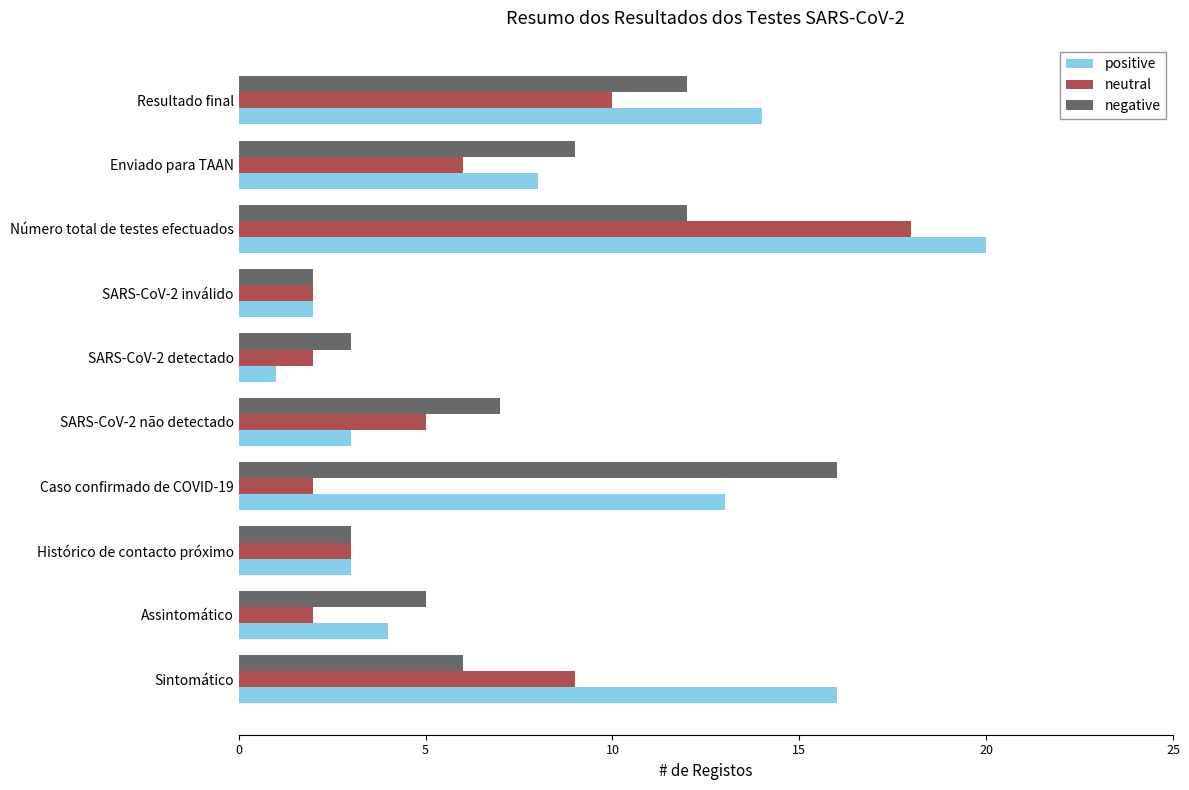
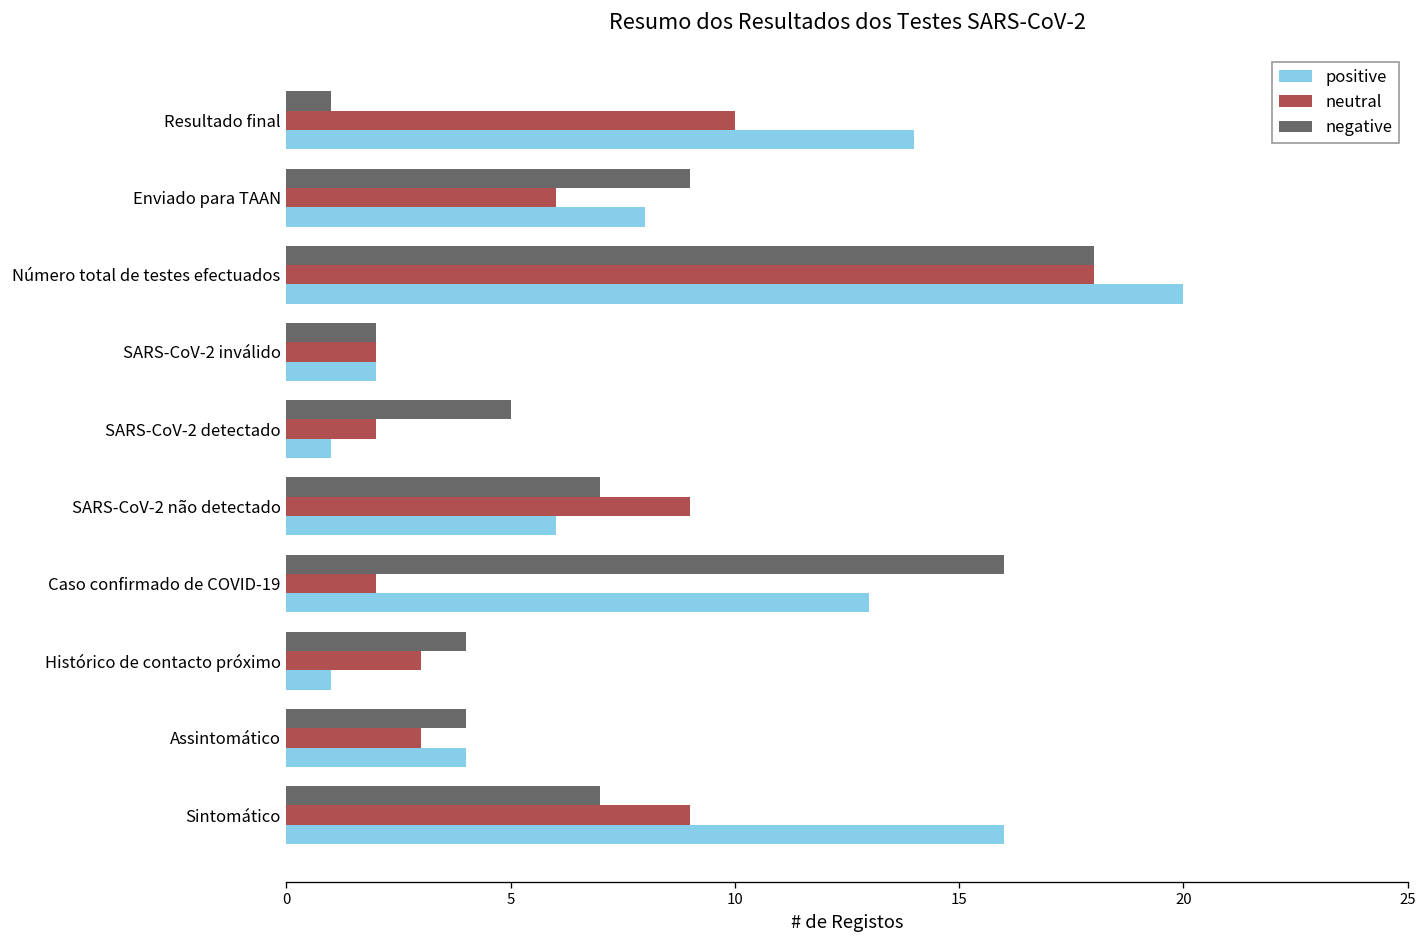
negative, Resultado final: 12 -> 1
negative, Número total de testes efectuados: 12 -> 18
negative, SARS-CoV-2 detectado: 3 -> 5
neutral, SARS-CoV-2 não detectado: 5 -> 9
positive, SARS-CoV-2 não detectado: 3 -> 6
negative, Histórico de contacto próximo: 3 -> 4
positive, Histórico de contacto próximo: 3 -> 1
negative, Assintomático: 5 -> 4
neutral, Assintomático: 2 -> 3
negative, Sintomático: 6 -> 7
